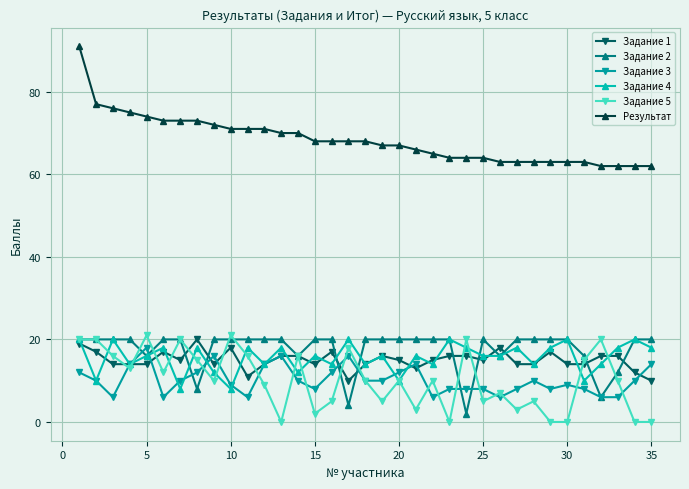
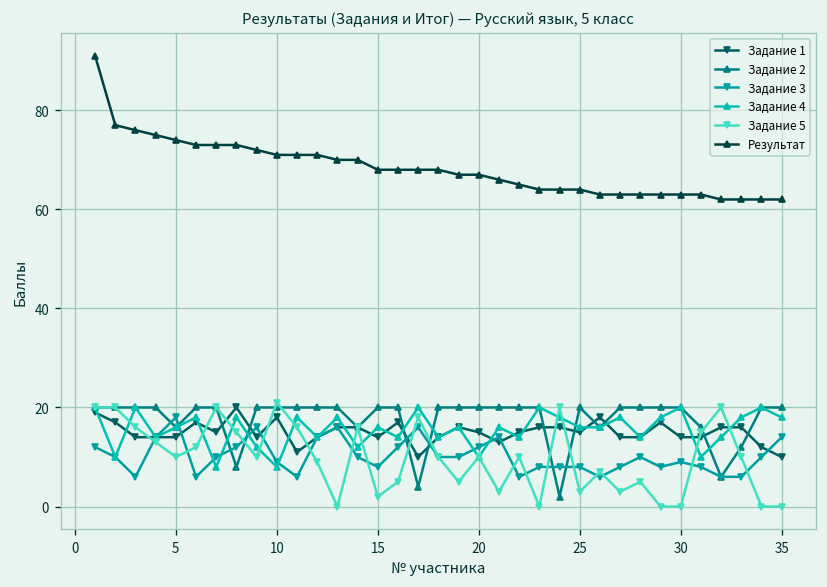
Задание 5, 5: 21 -> 10
Задание 5, 25: 5 -> 3
